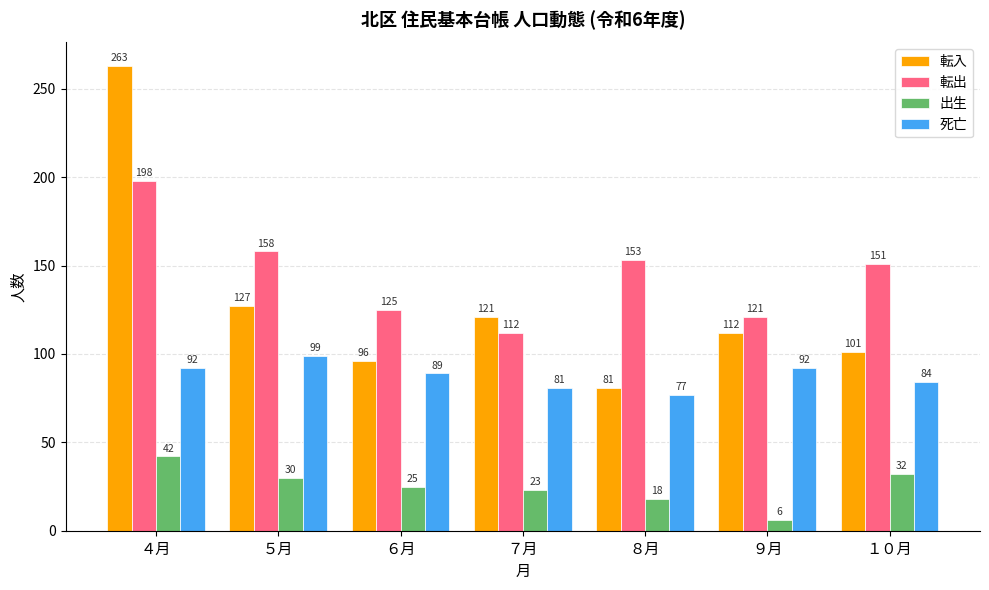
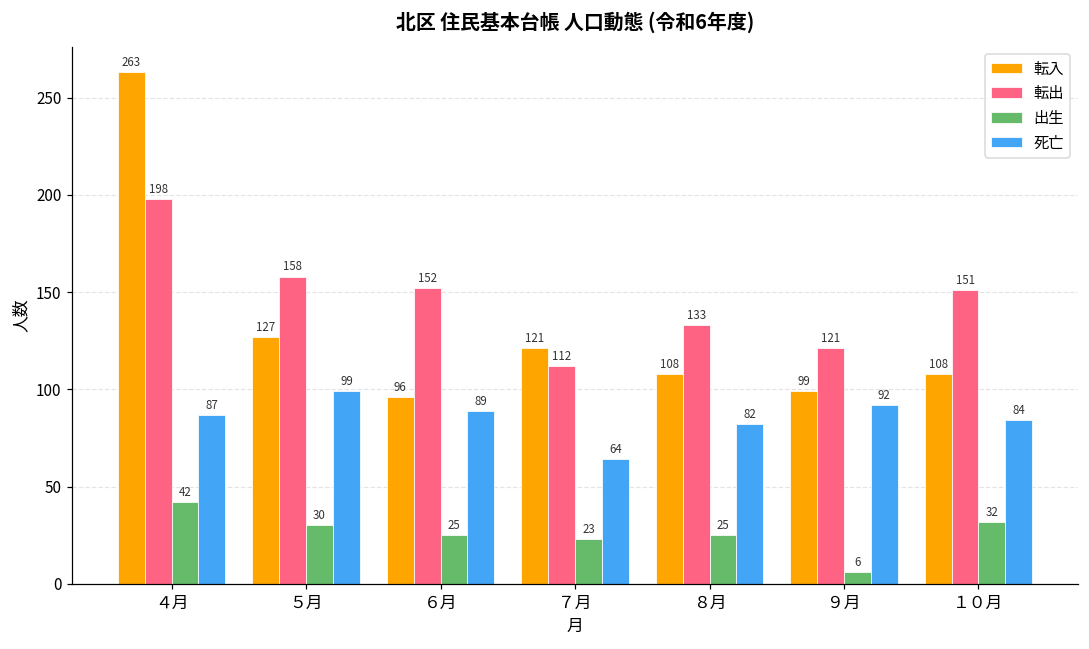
死亡, ４月: 92 -> 87
転出, ６月: 125 -> 152
死亡, ７月: 81 -> 64
転入, ８月: 81 -> 108
転出, ８月: 153 -> 133
出生, ８月: 18 -> 25
死亡, ８月: 77 -> 82
転入, ９月: 112 -> 99
転入, １０月: 101 -> 108
